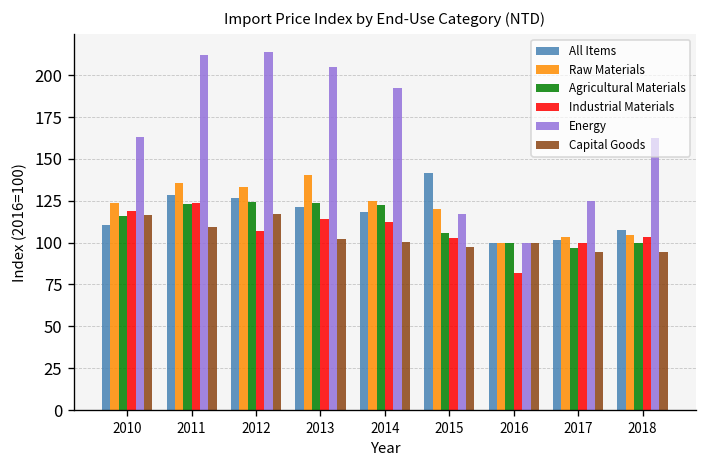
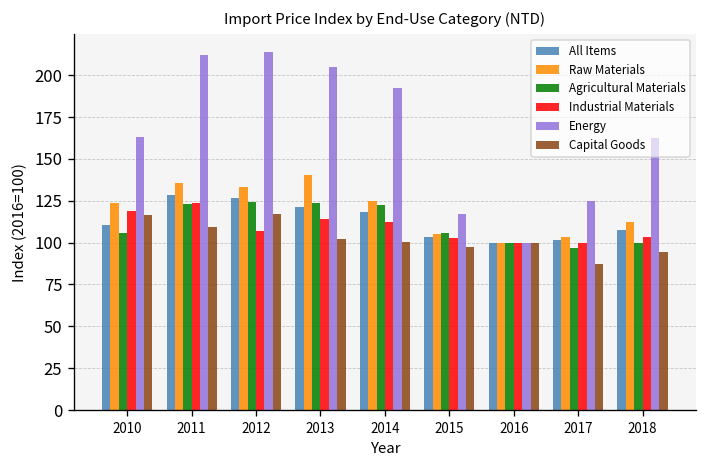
Agricultural Materials, 2010: 116 -> 106
All Items, 2015: 141 -> 103
Raw Materials, 2015: 120 -> 105
Industrial Materials, 2016: 82 -> 100
Capital Goods, 2017: 94 -> 87
Raw Materials, 2018: 104 -> 112
